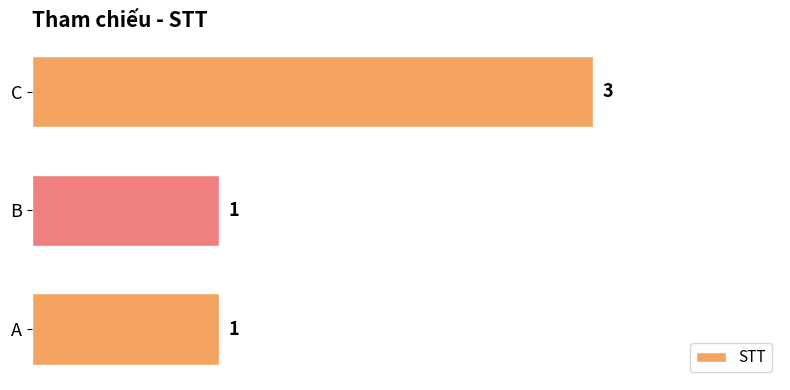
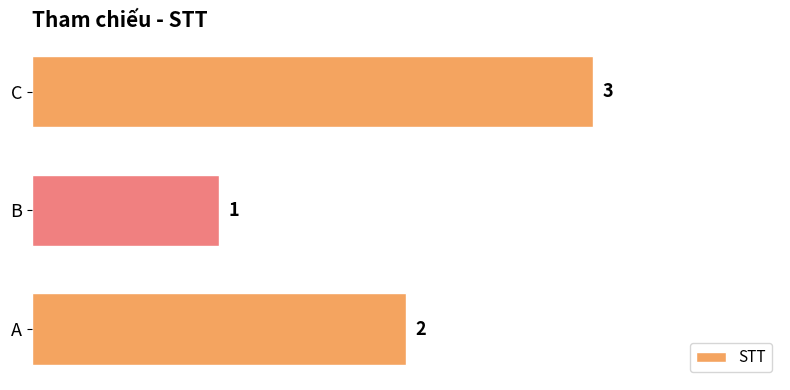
A: 1 -> 2
